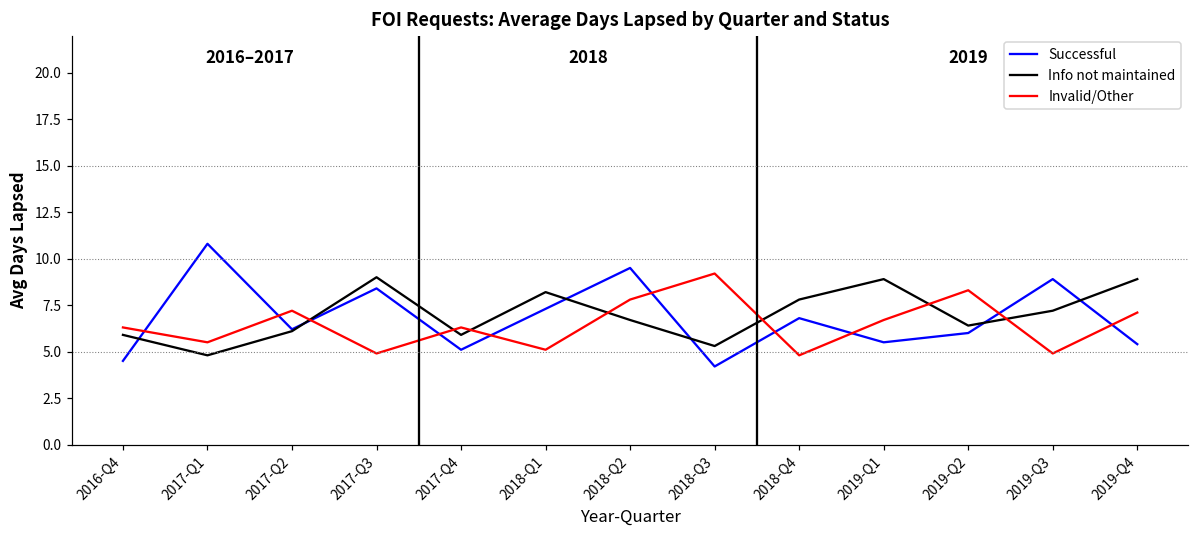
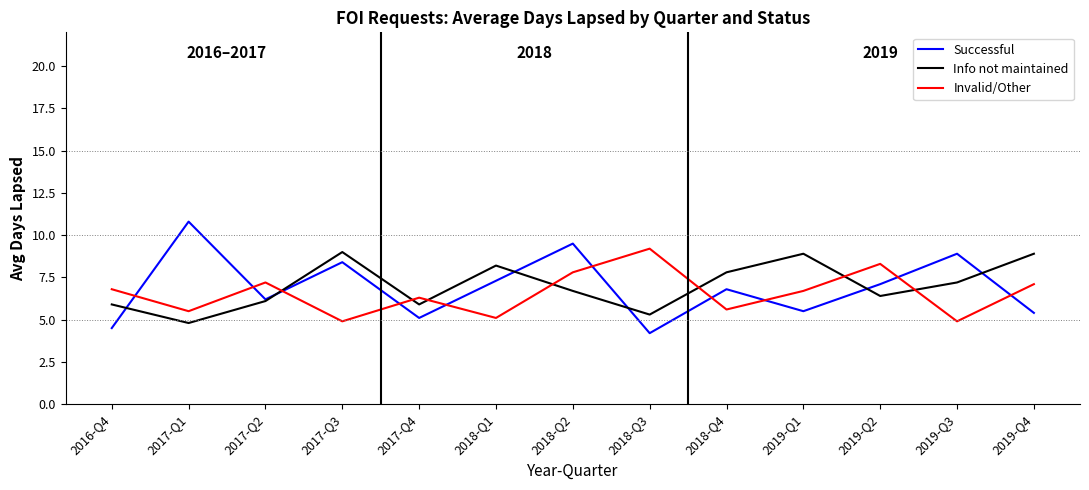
Invalid/Other, 2016-Q4: 6.3 -> 6.8
Invalid/Other, 2018-Q4: 4.8 -> 5.6
Successful, 2019-Q2: 6.0 -> 7.1
